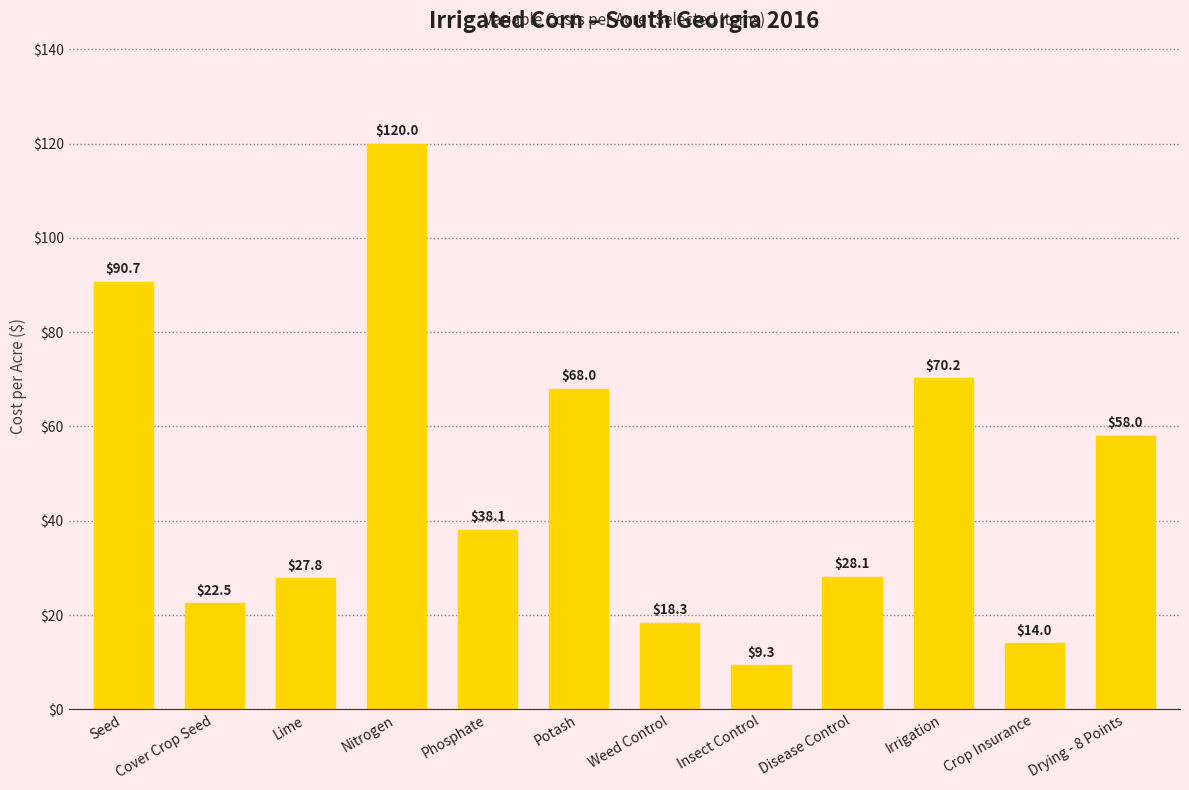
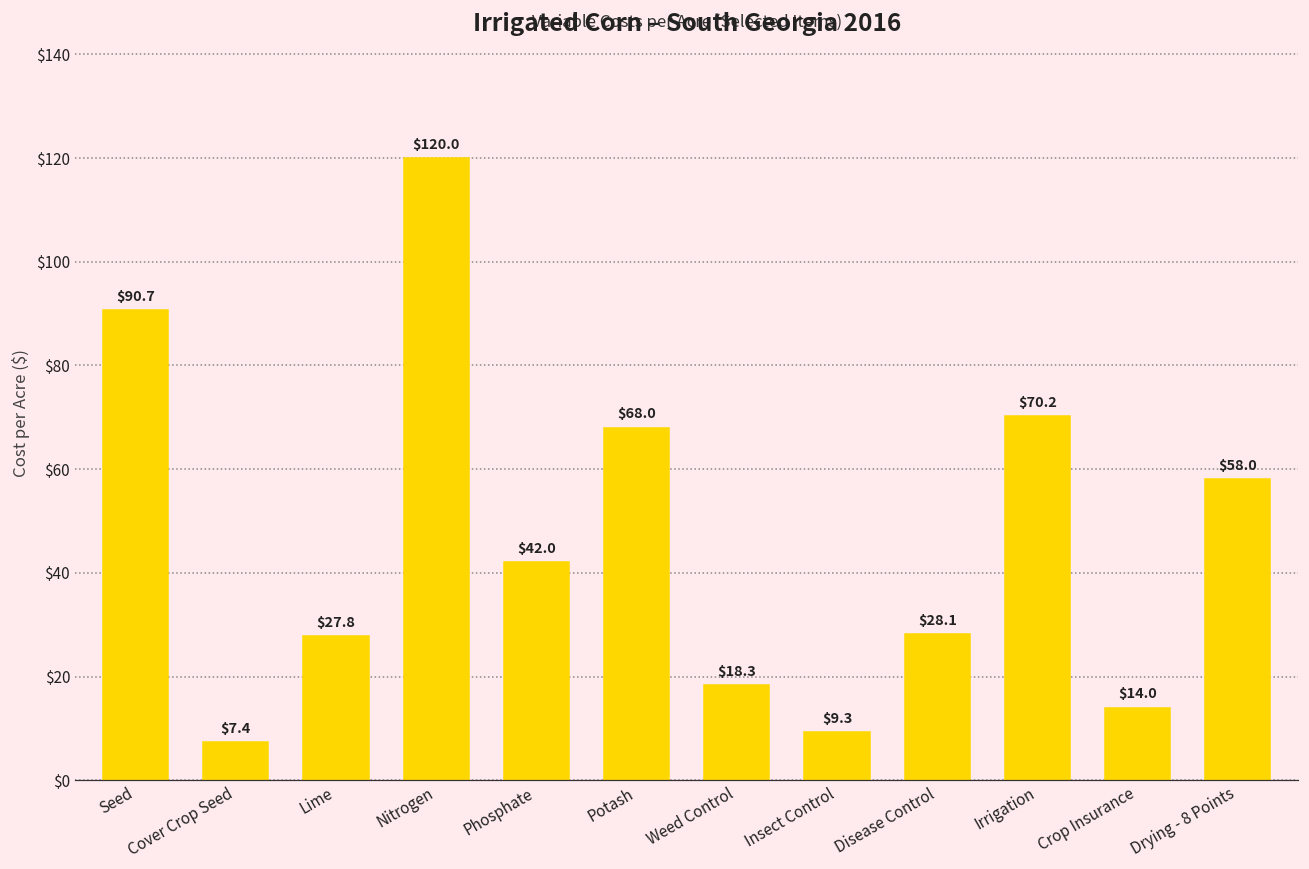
Cover Crop Seed: $22.5 -> $7.4
Phosphate: $38.1 -> $42.0
